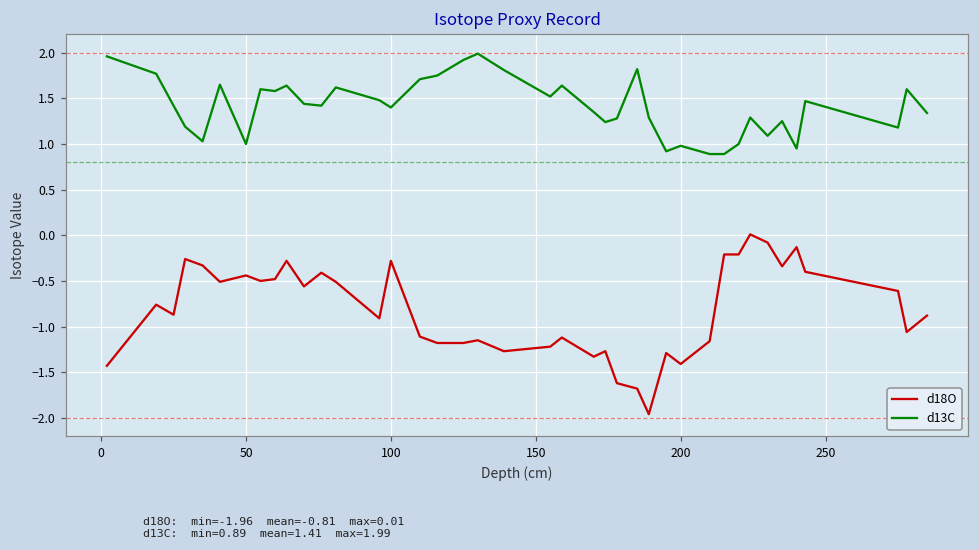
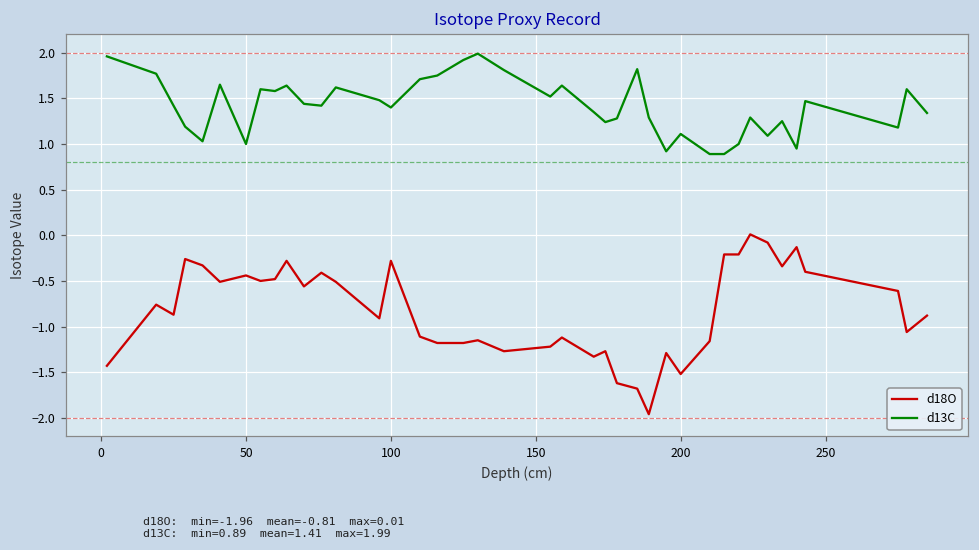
d18O, 200: -1.4 -> -1.5
d13C, 200: 1.0 -> 1.1
